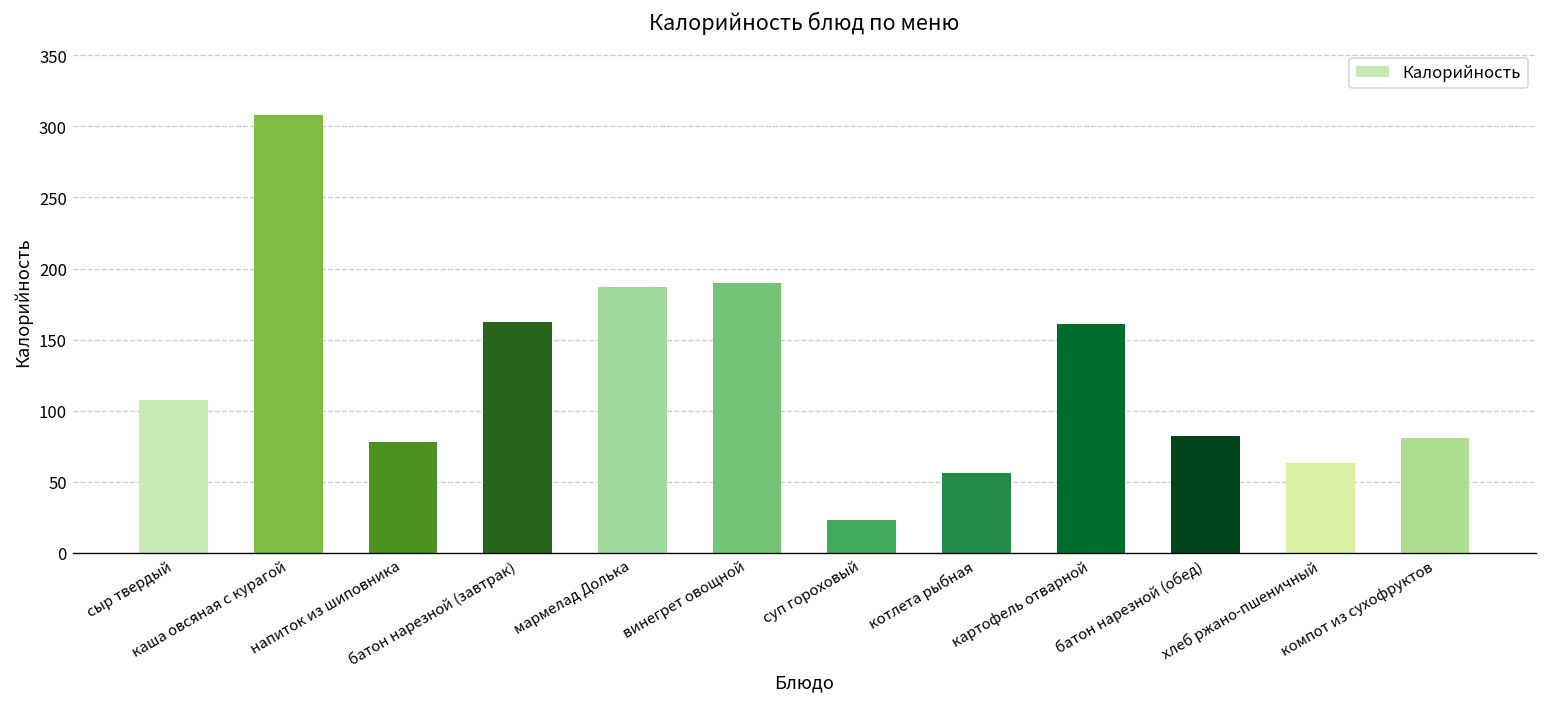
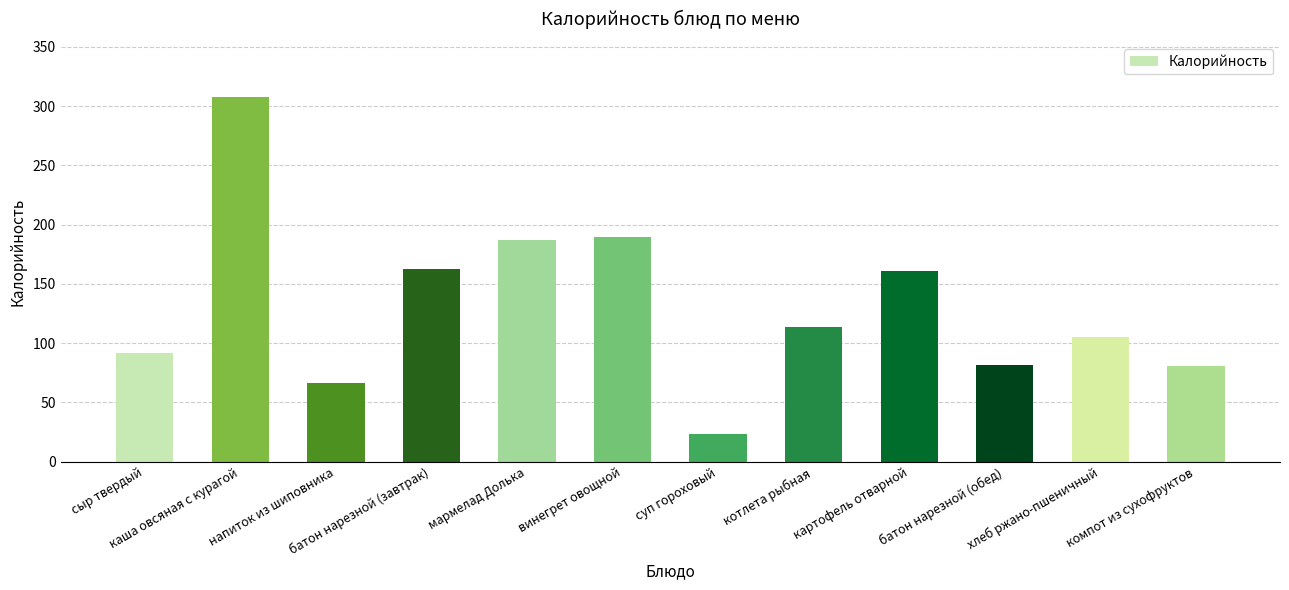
сыр твердый: 108 -> 92
напиток из шиповника: 78 -> 66
котлета рыбная: 56 -> 114
хлеб ржано-пшеничный: 63 -> 105
